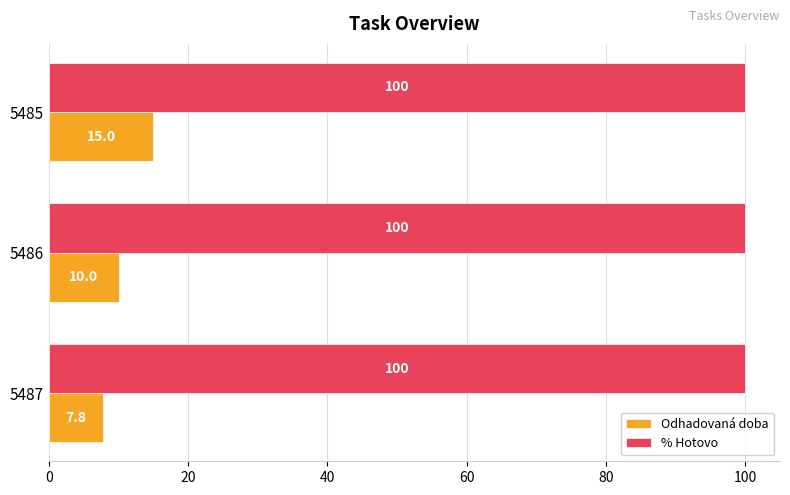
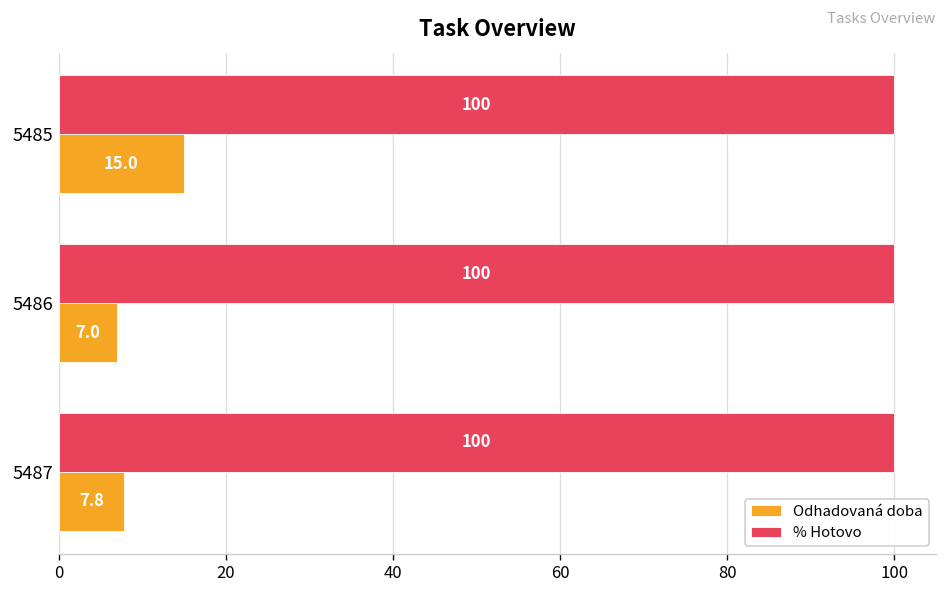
Odhadovaná doba, 5486: 10.0 -> 7.0
